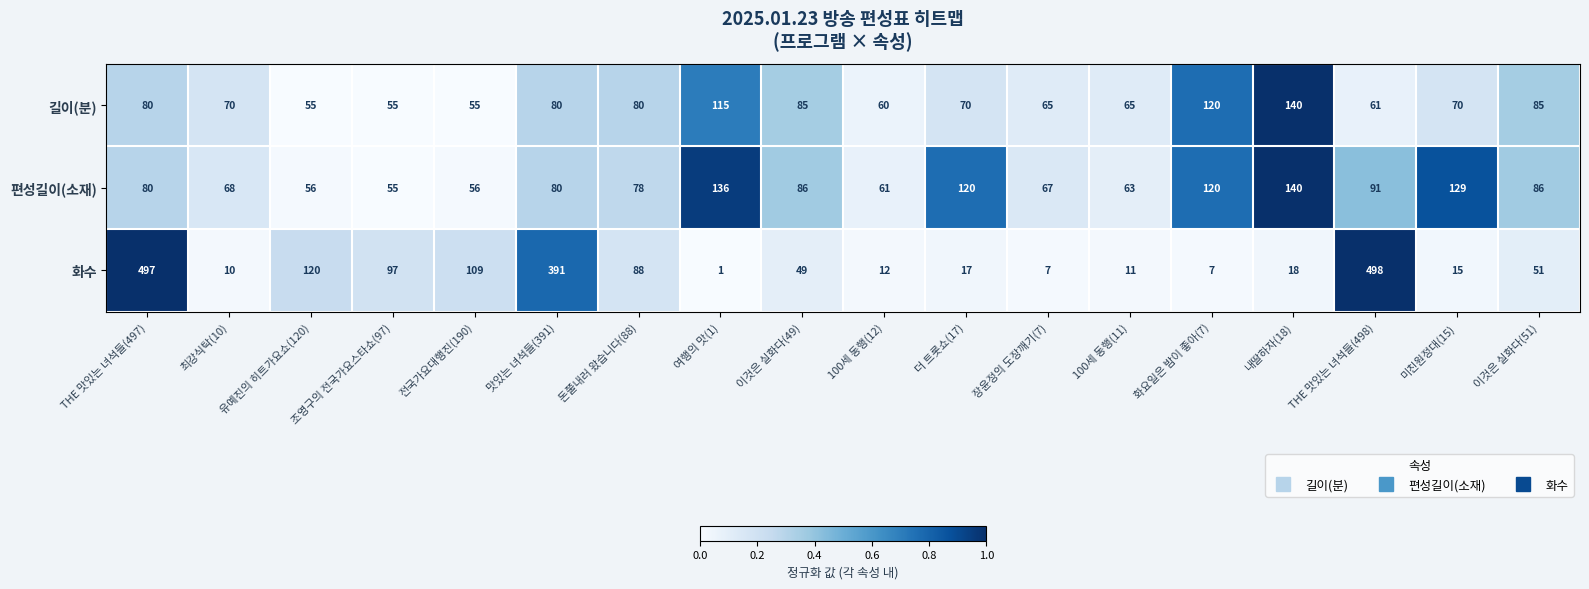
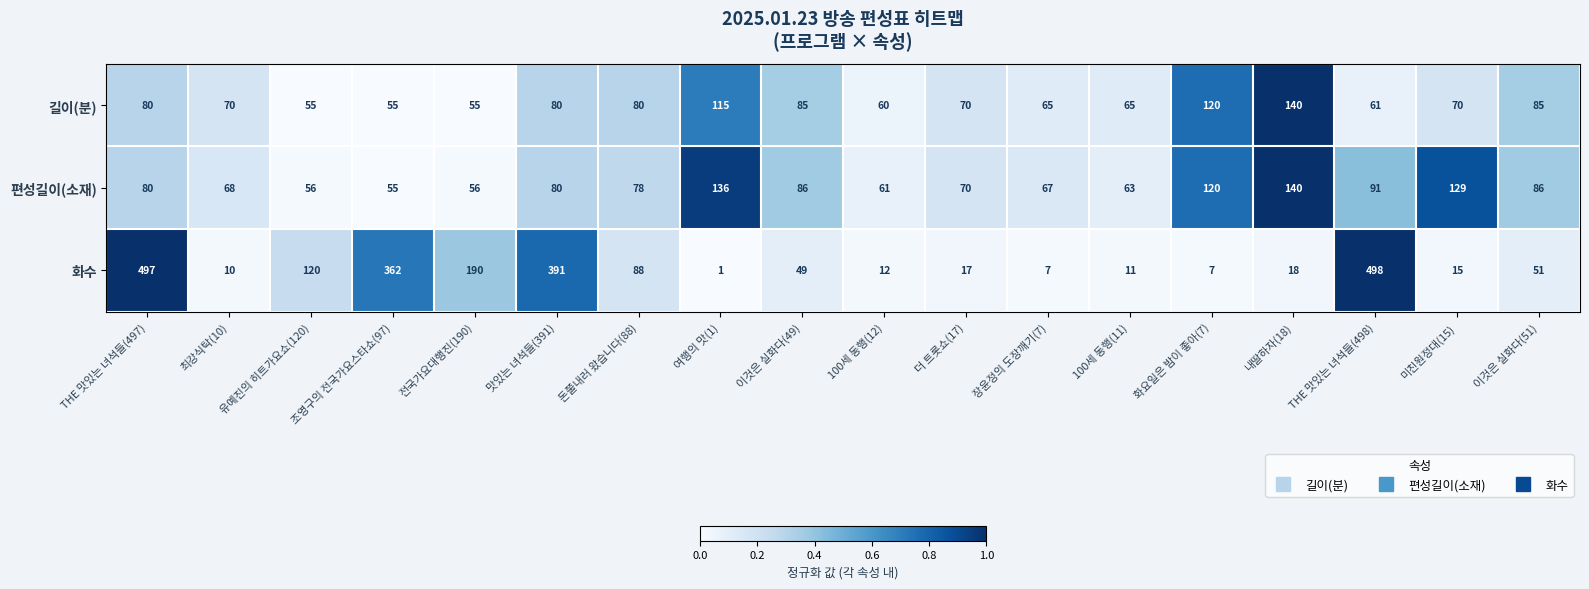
편성길이(소재), 더 트롯쇼(17): 120 -> 70
화수, 조영구의 전국가요스타쇼(97): 97 -> 362
화수, 전국가요대행진(190): 109 -> 190
